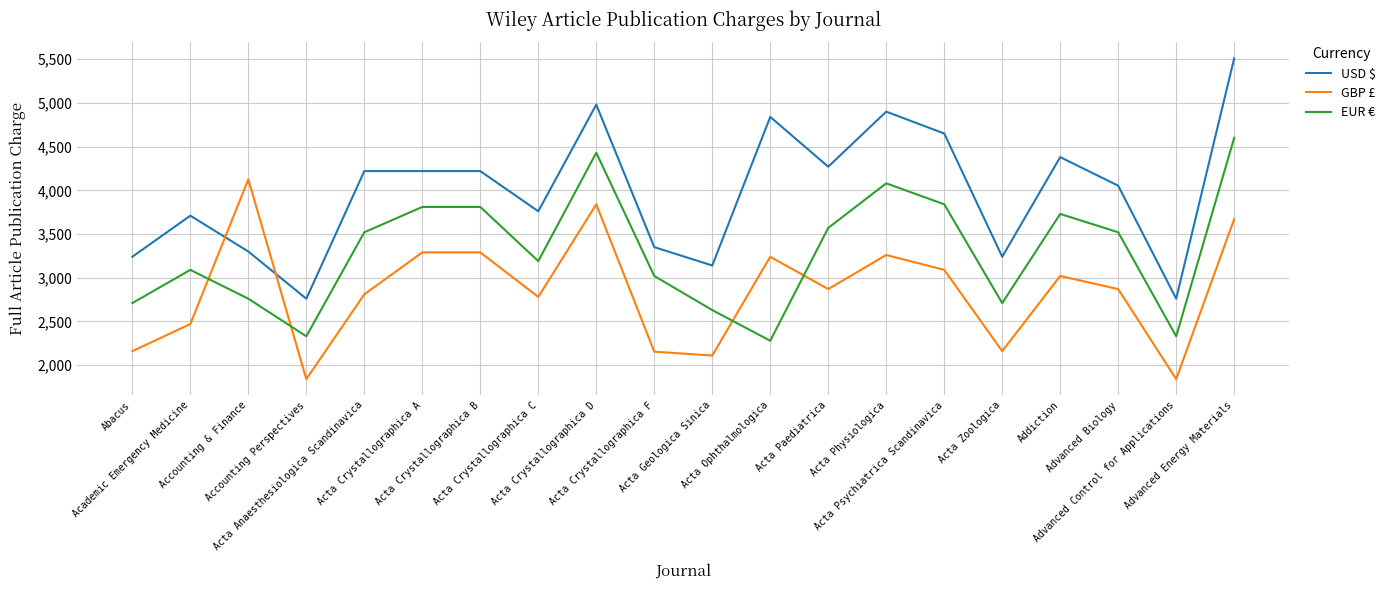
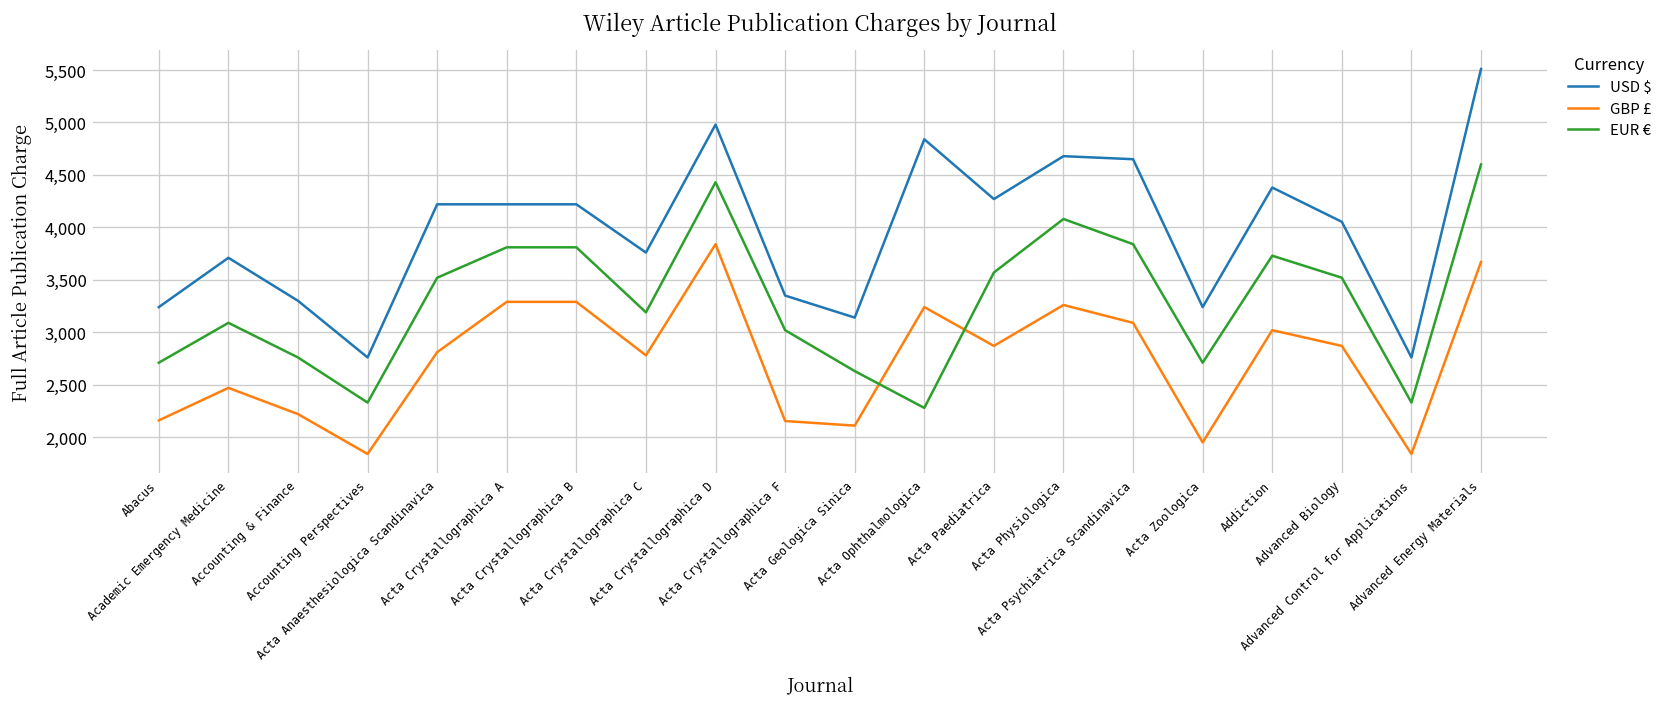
GBP £, Accounting & Finance: 4,100 -> 2,200
USD $, Acta Physiologica: 4,900 -> 4,700
GBP £, Acta Zoologica: 2,200 -> 2,000
